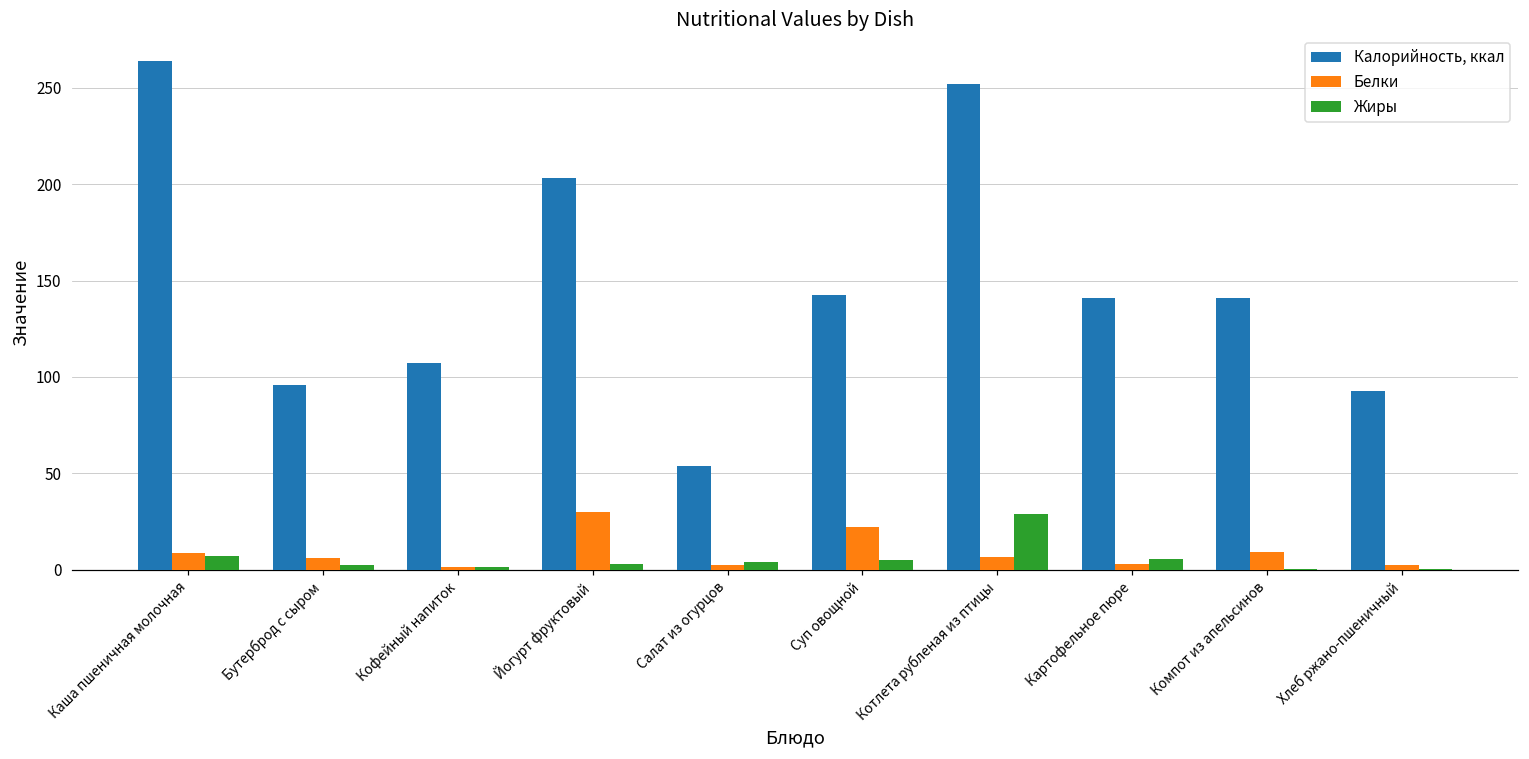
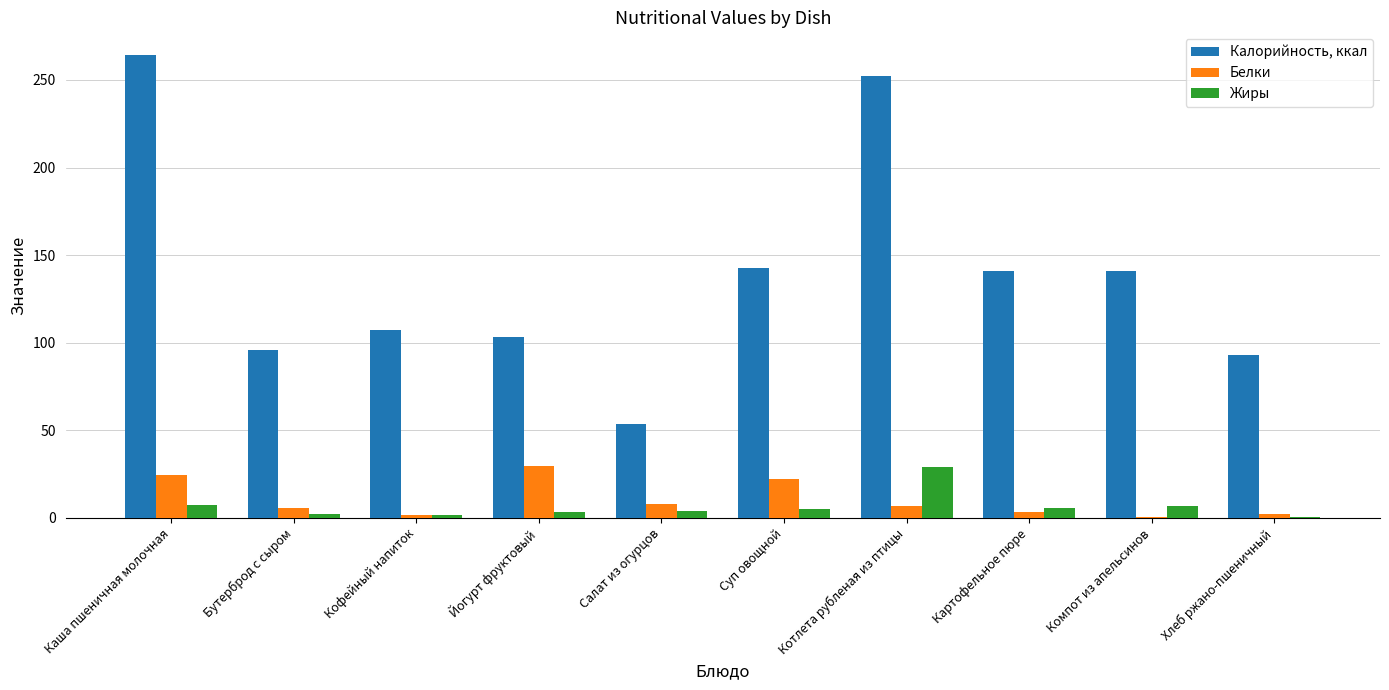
Белки, Каша пшеничная молочная: 9 -> 25
Калорийность, ккал, Йогурт фруктовый: 203 -> 103
Белки, Салат из огурцов: 2 -> 8
Белки, Компот из апельсинов: 9 -> 1
Жиры, Компот из апельсинов: 0 -> 7
